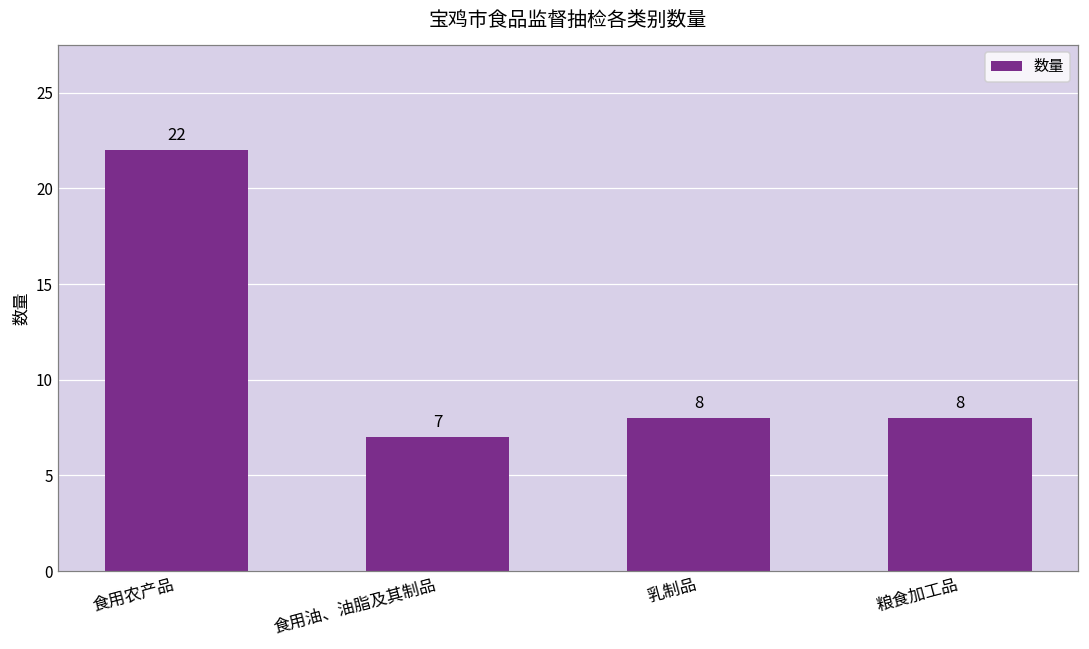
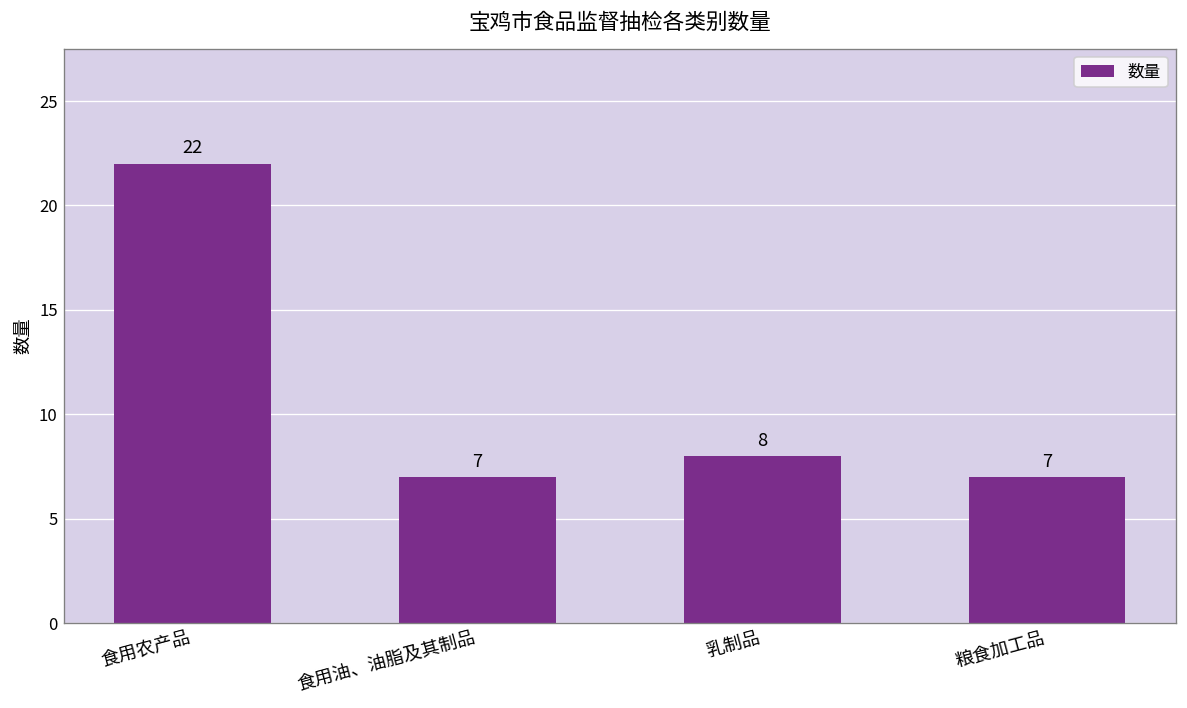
粮食加工品: 8 -> 7
